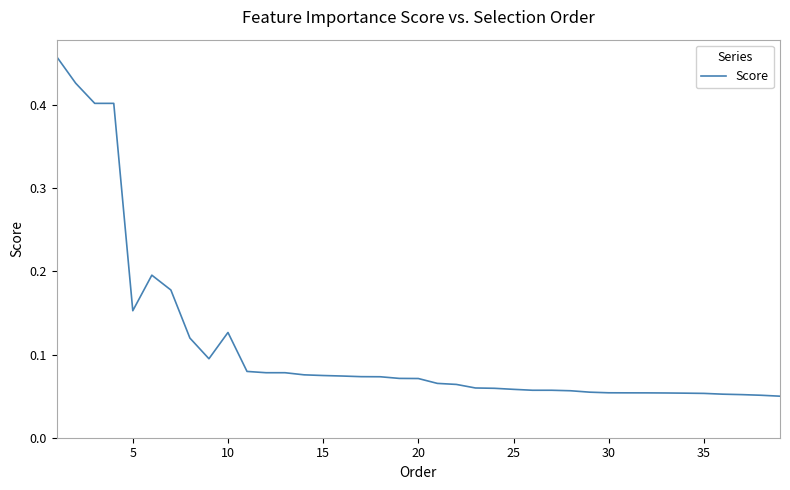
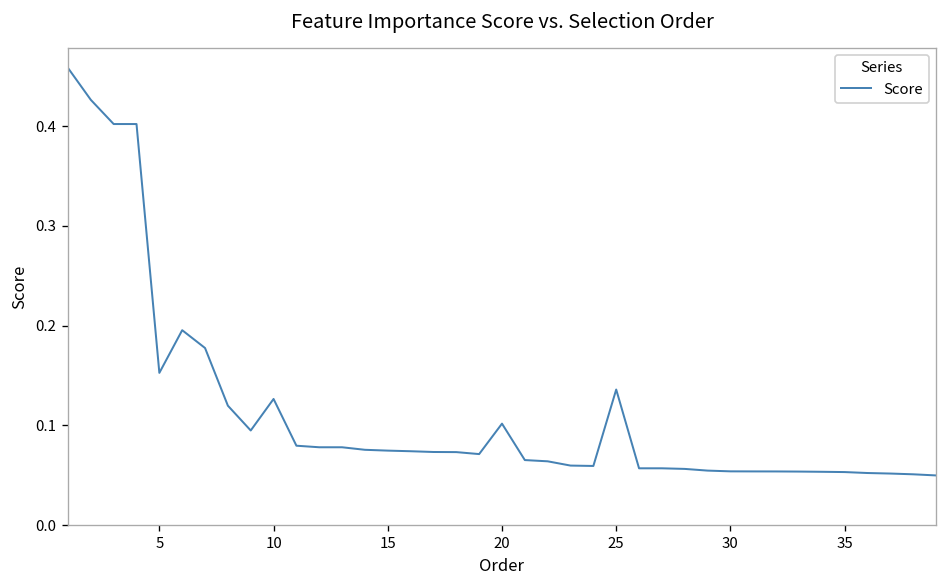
20: 0.07 -> 0.10
25: 0.06 -> 0.14
